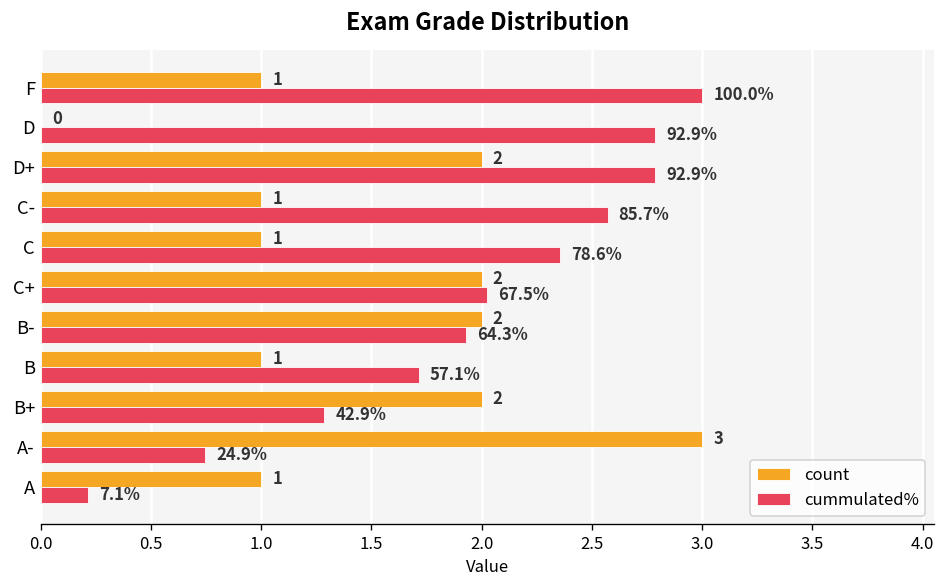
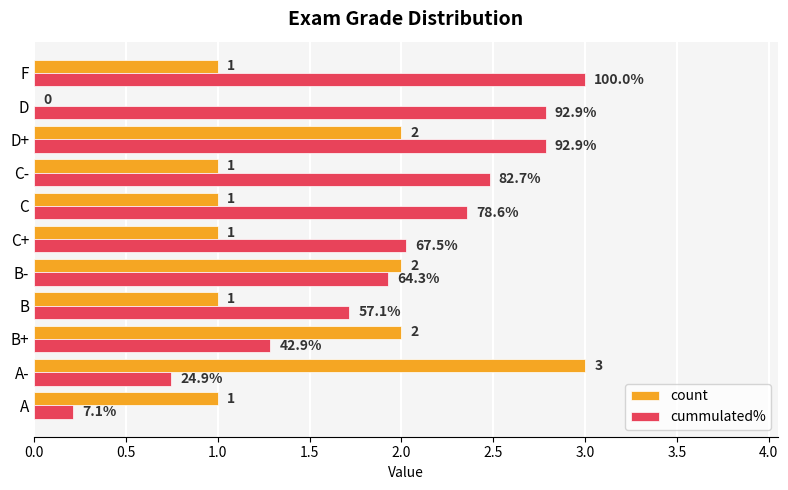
cummulated%, C-: 85.7% -> 82.7%
count, C+: 2 -> 1
